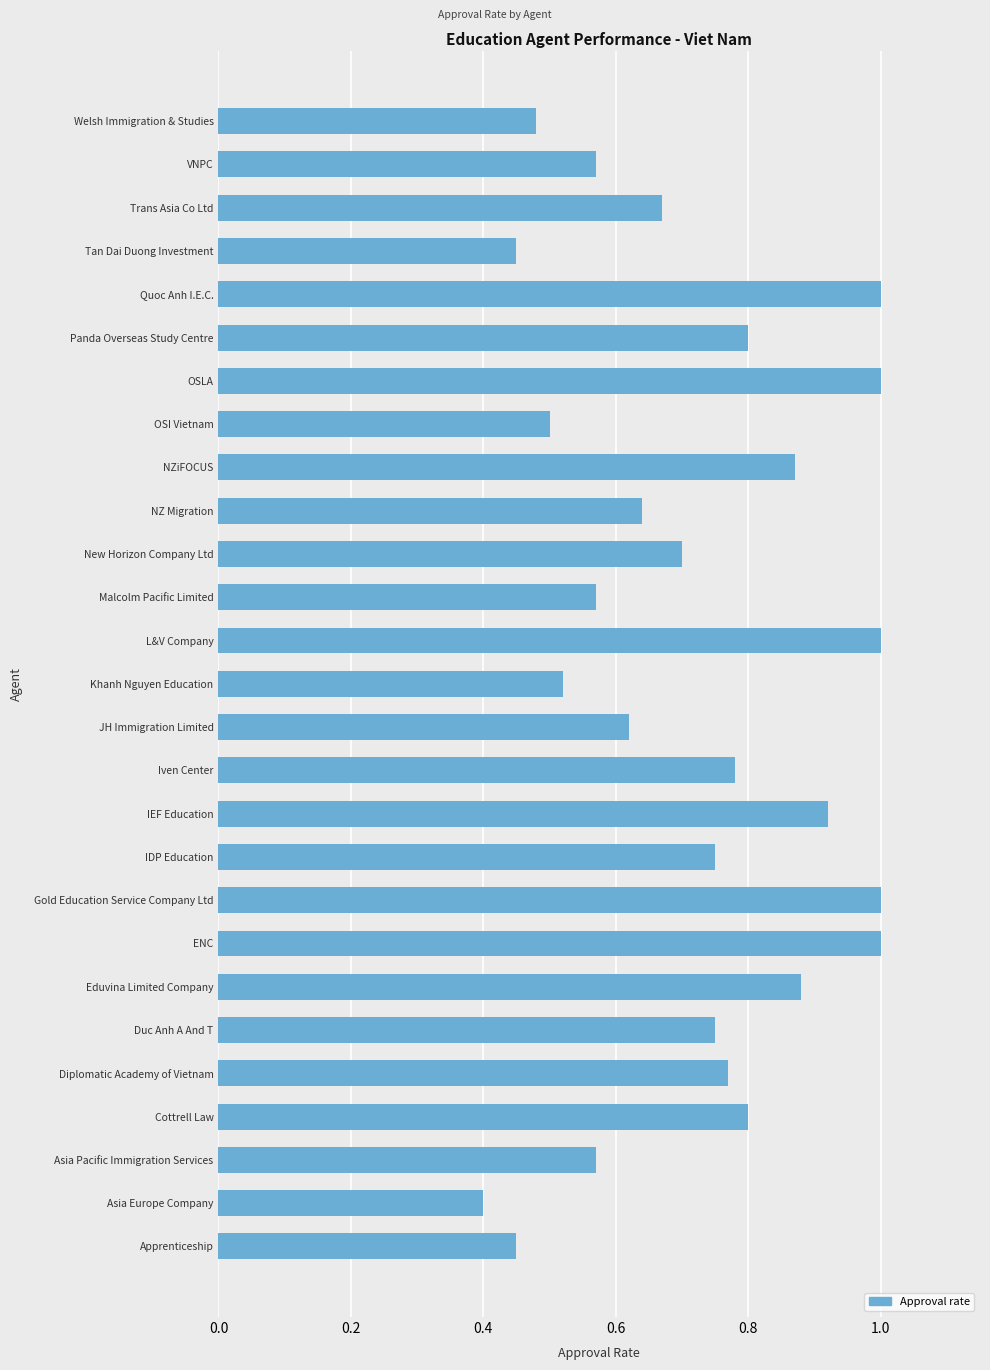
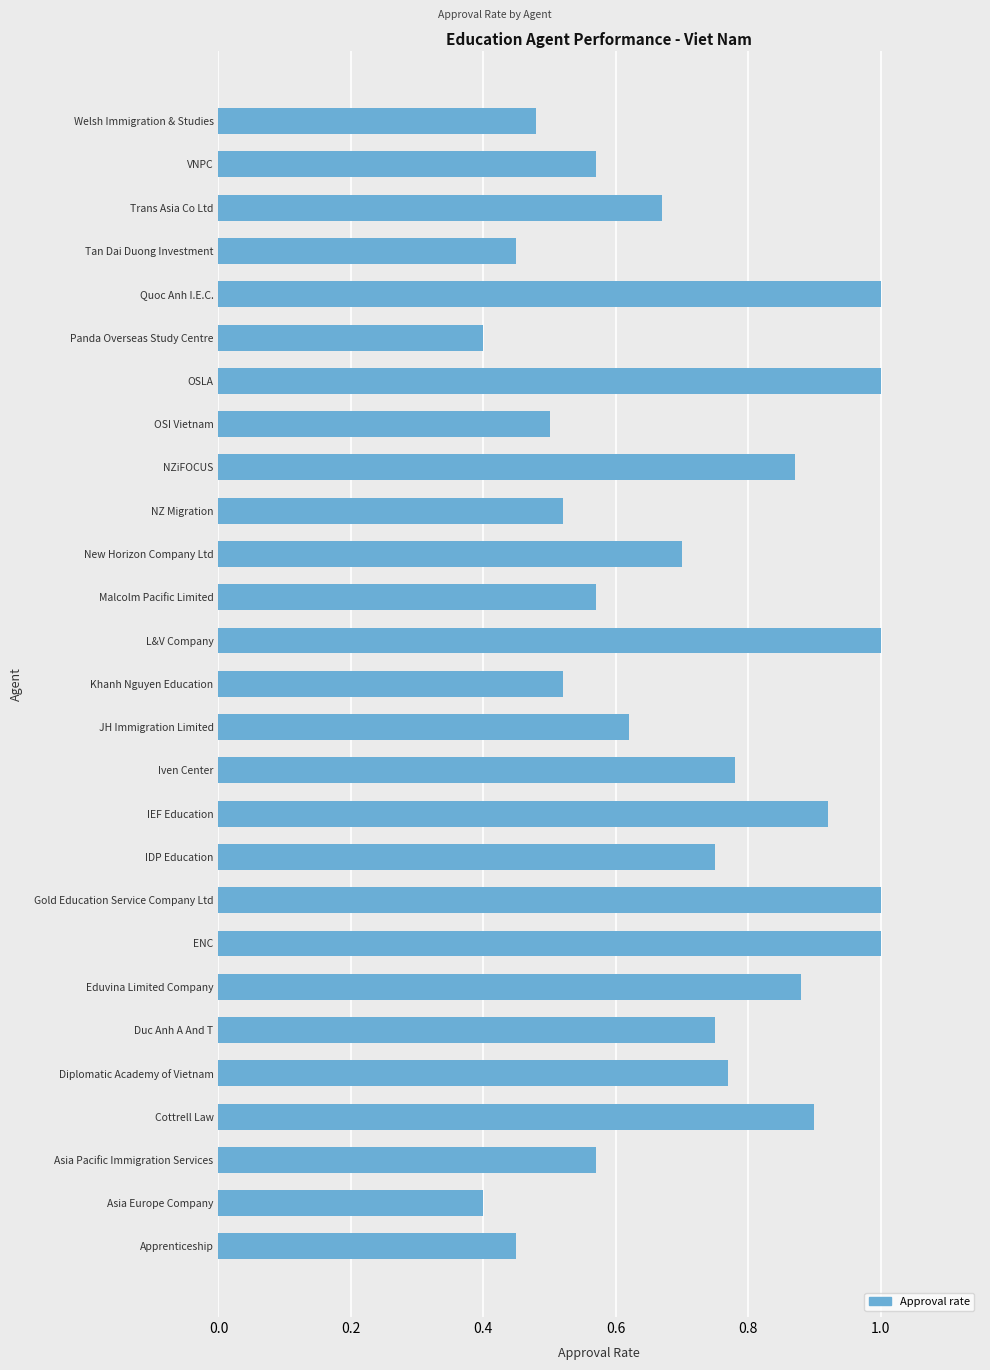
Panda Overseas Study Centre: 0.8 -> 0.4
NZ Migration: 0.64 -> 0.52
Cottrell Law: 0.8 -> 0.9
